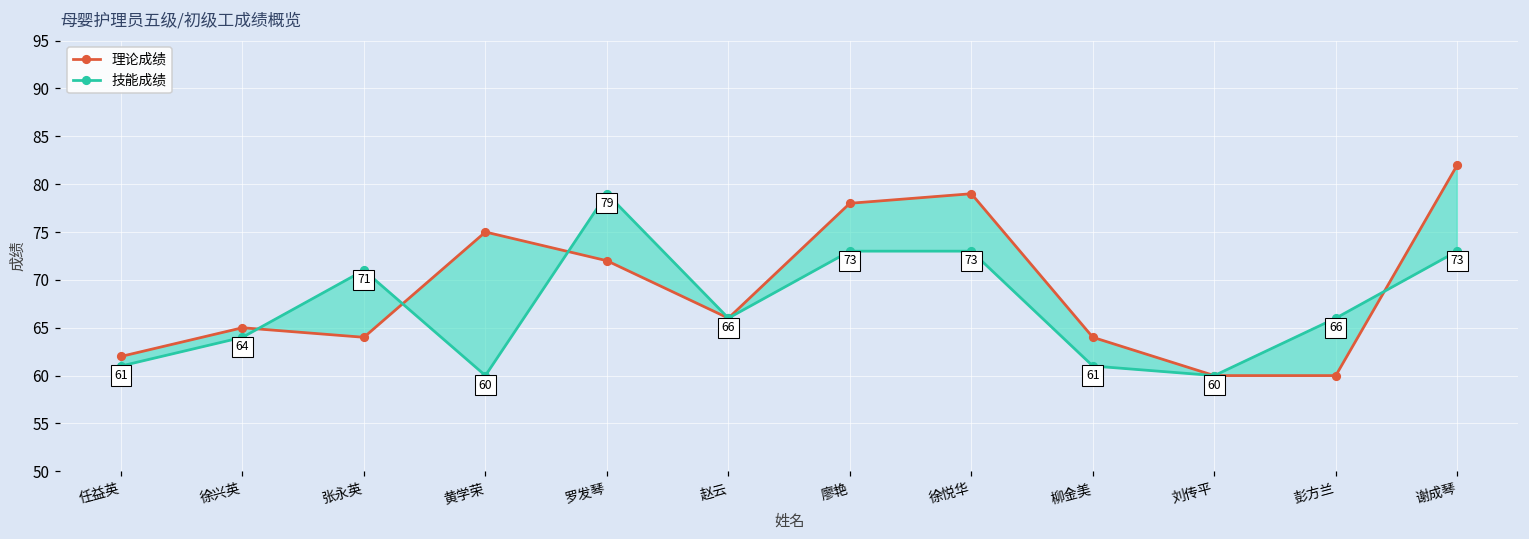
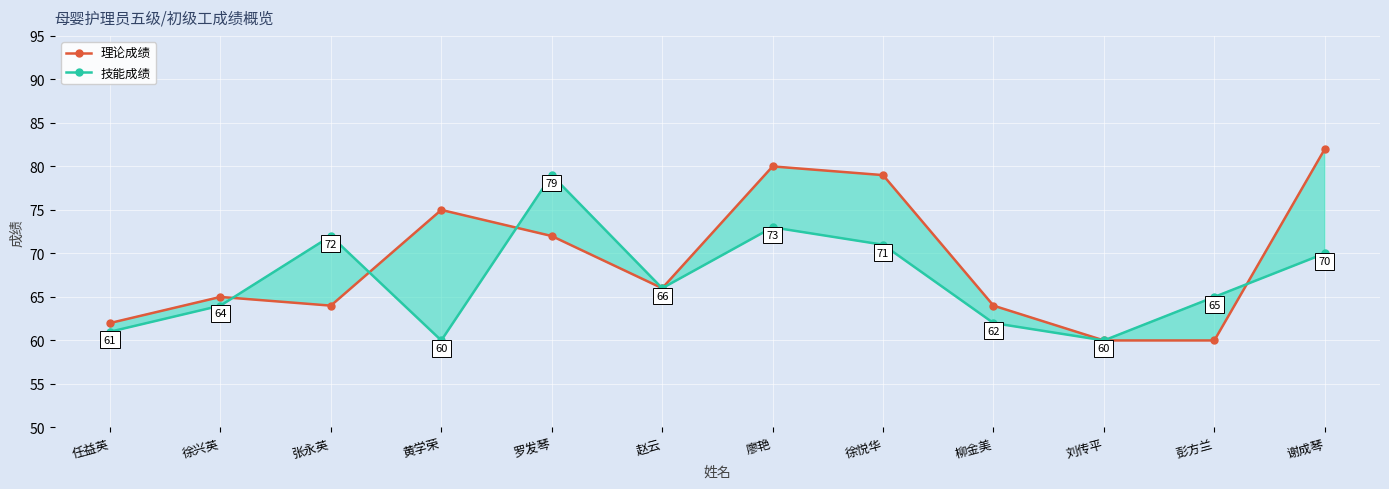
技能成绩, 张永英: 71 -> 72
理论成绩, 廖艳: 78 -> 80
技能成绩, 徐悦华: 73 -> 71
技能成绩, 柳金美: 61 -> 62
技能成绩, 彭方兰: 66 -> 65
技能成绩, 谢成琴: 73 -> 70
